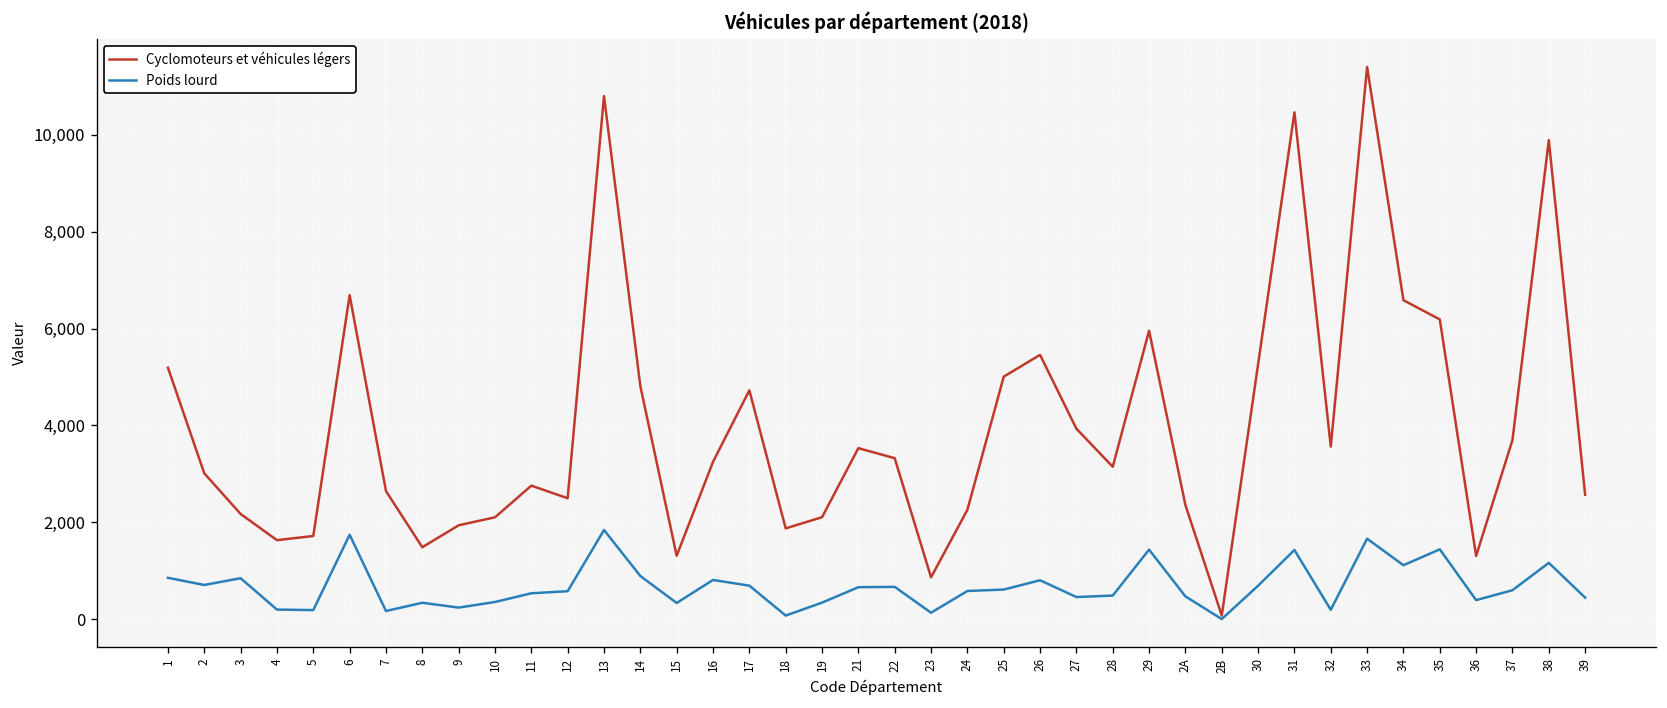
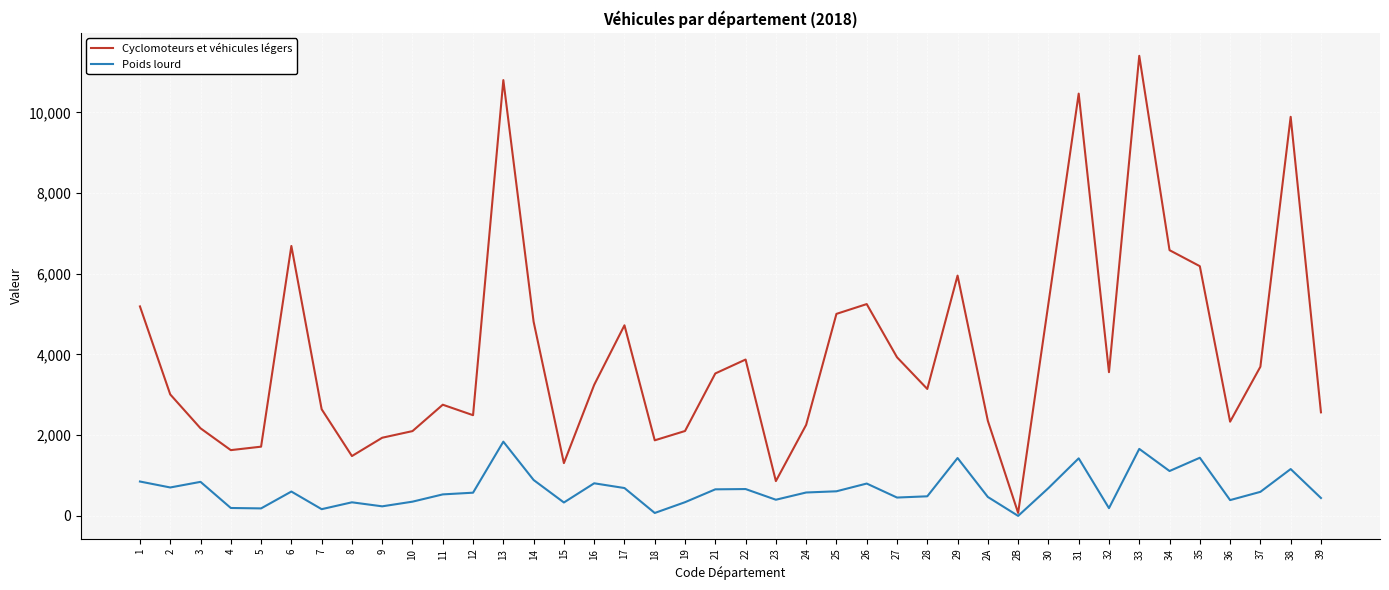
Poids lourd, 6: 1,700 -> 600
Cyclomoteurs et véhicules légers, 22: 3,300 -> 3,900
Poids lourd, 23: 100 -> 400
Cyclomoteurs et véhicules légers, 26: 5,500 -> 5,200
Cyclomoteurs et véhicules légers, 36: 1,300 -> 2,300
